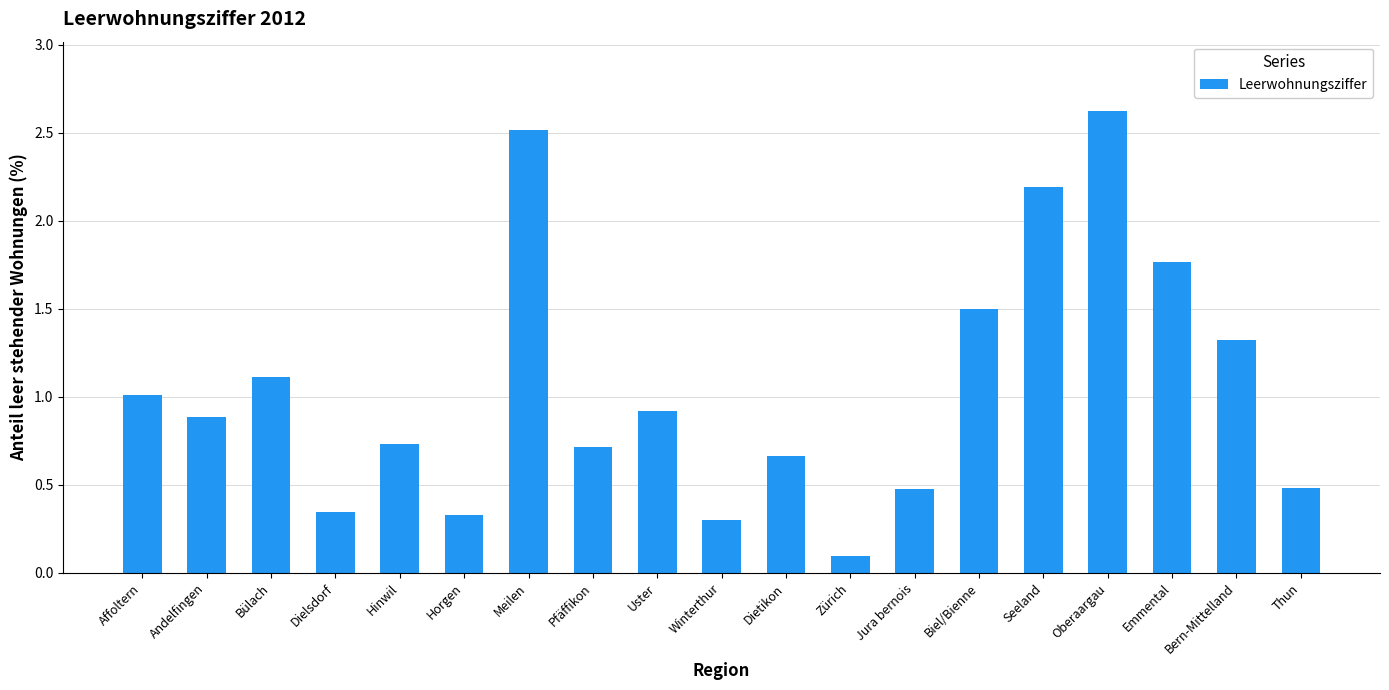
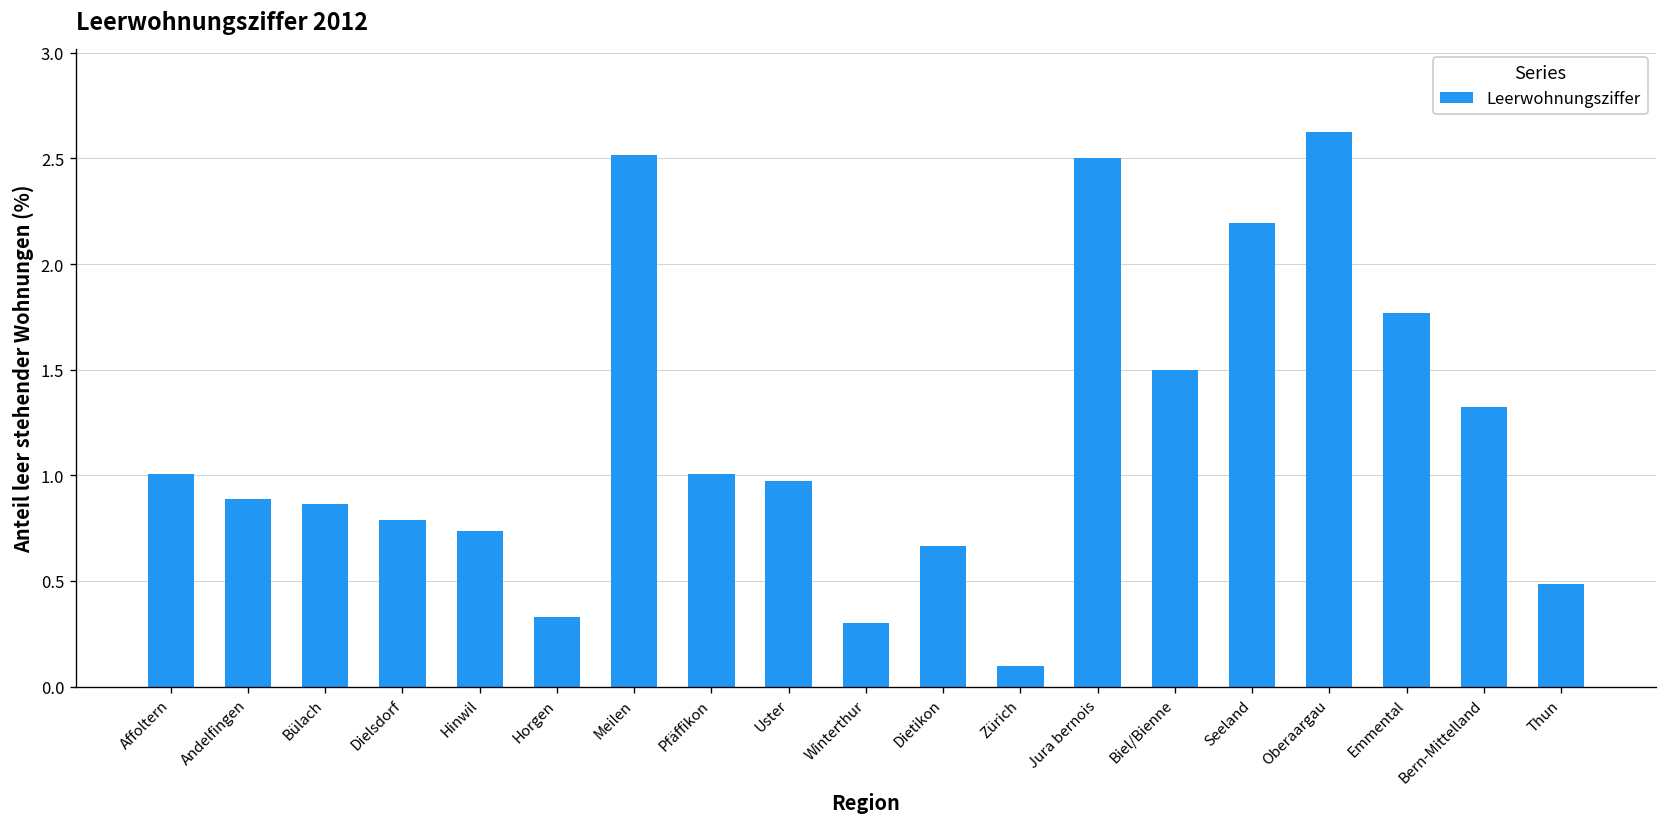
Bülach: 1.11 -> 0.86
Dielsdorf: 0.35 -> 0.79
Pfäffikon: 0.72 -> 1.00
Uster: 0.92 -> 0.97
Jura bernois: 0.48 -> 2.50
